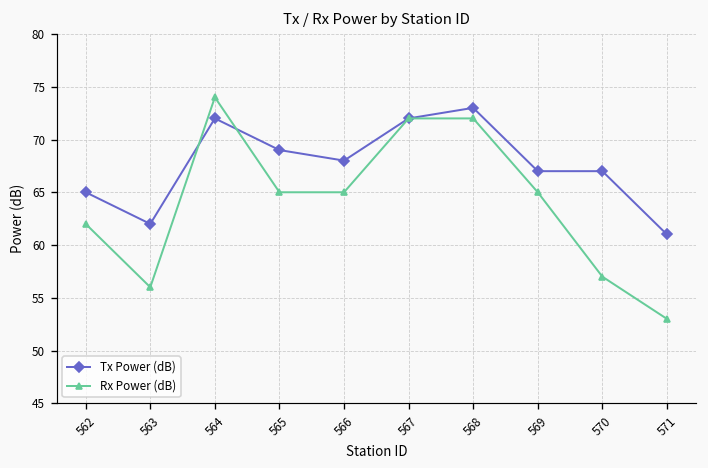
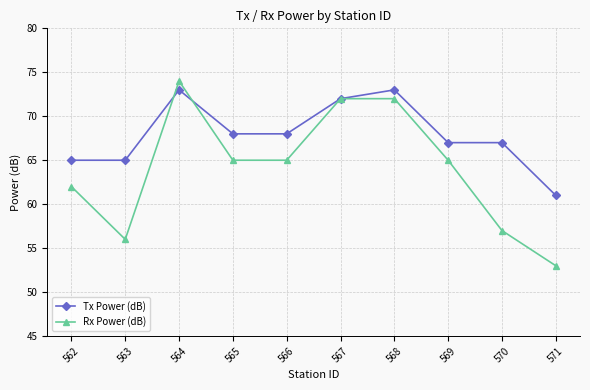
Tx Power (dB), 563: 62 -> 65
Tx Power (dB), 564: 72 -> 73
Tx Power (dB), 565: 69 -> 68
